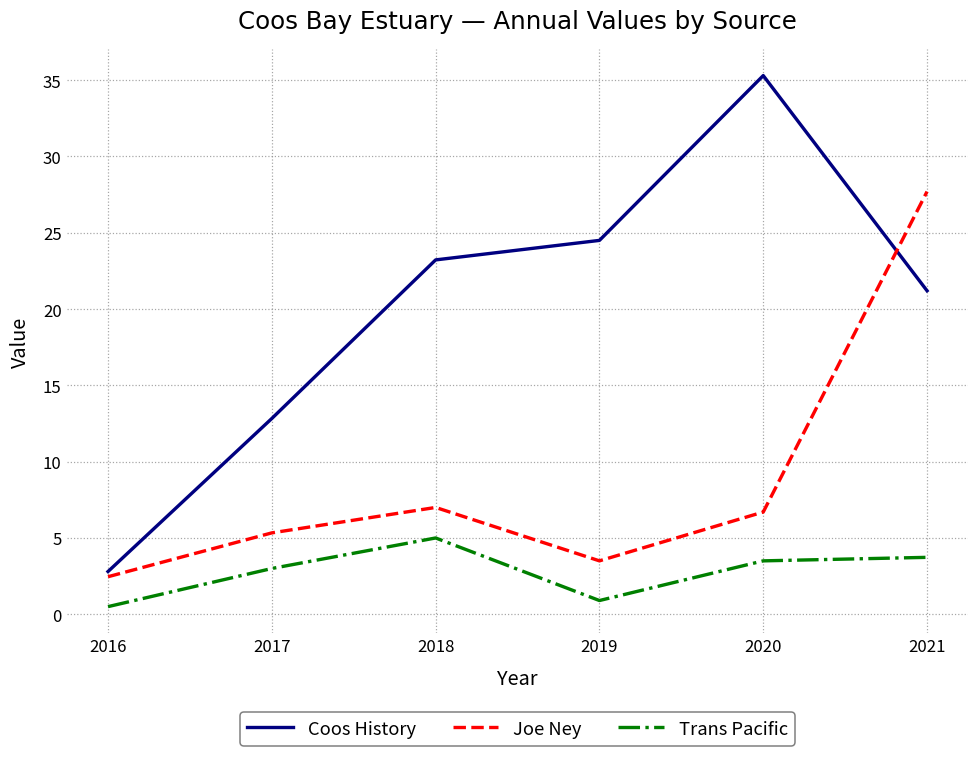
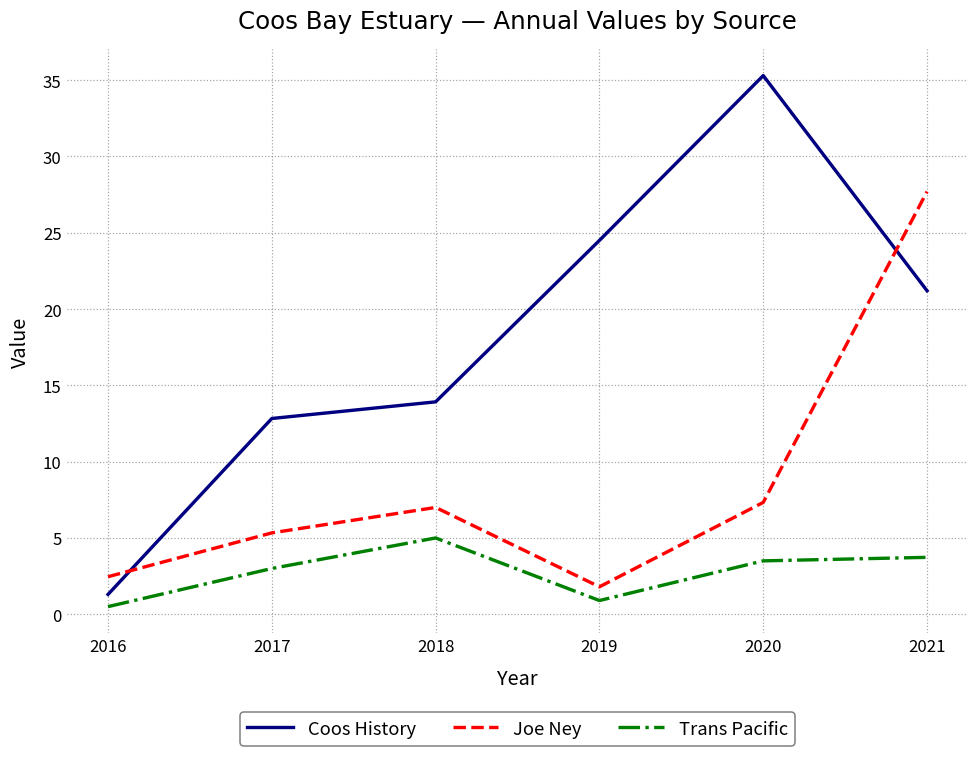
Coos History, 2016: 2.8 -> 1.3
Coos History, 2018: 23.2 -> 13.9
Joe Ney, 2019: 3.5 -> 1.8
Joe Ney, 2020: 6.7 -> 7.3
